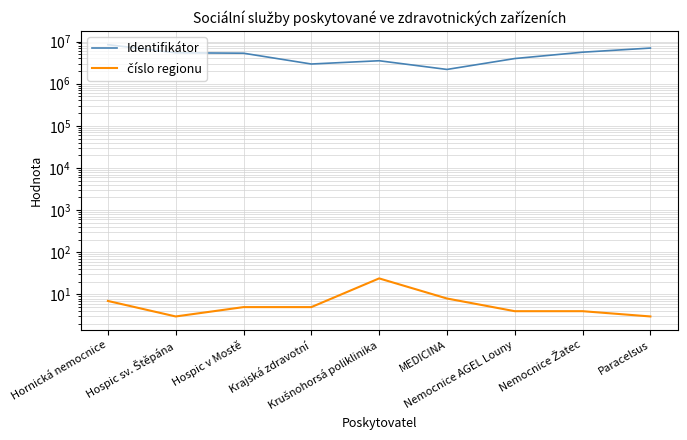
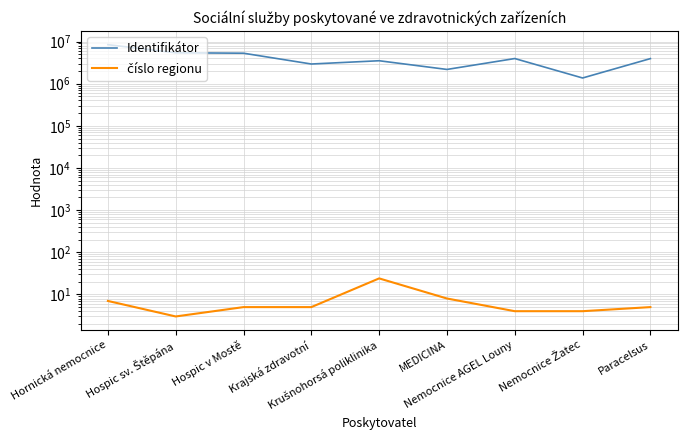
Identifikátor, Nemocnice Žatec: 6000000 -> 1400000
Identifikátor, Paracelsus: 7000000 -> 4000000
číslo regionu, Paracelsus: 3 -> 5
